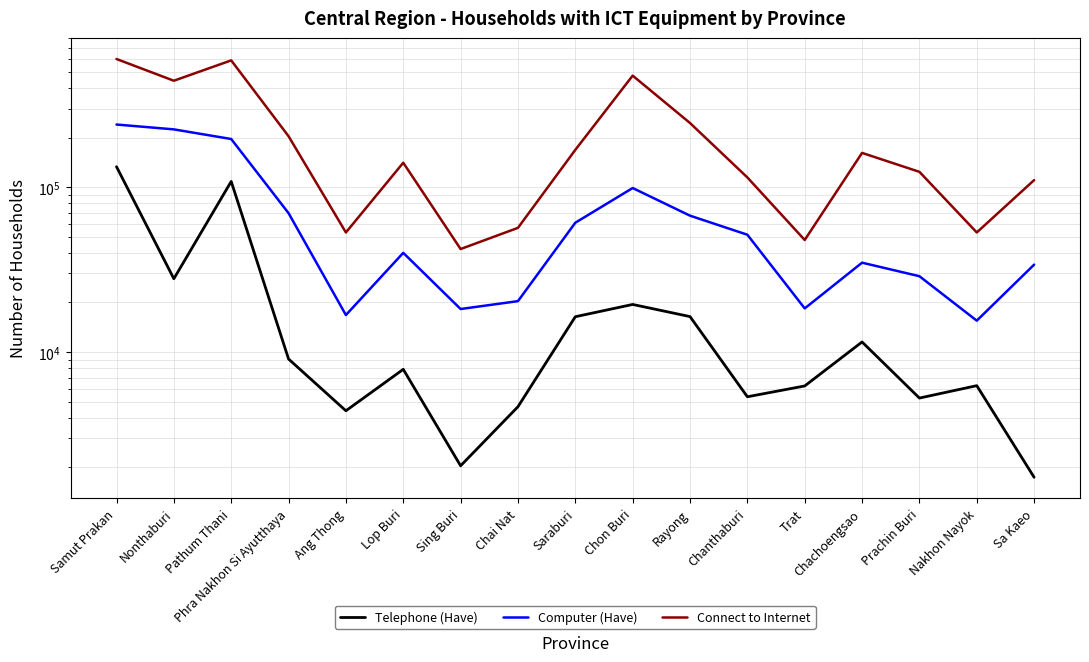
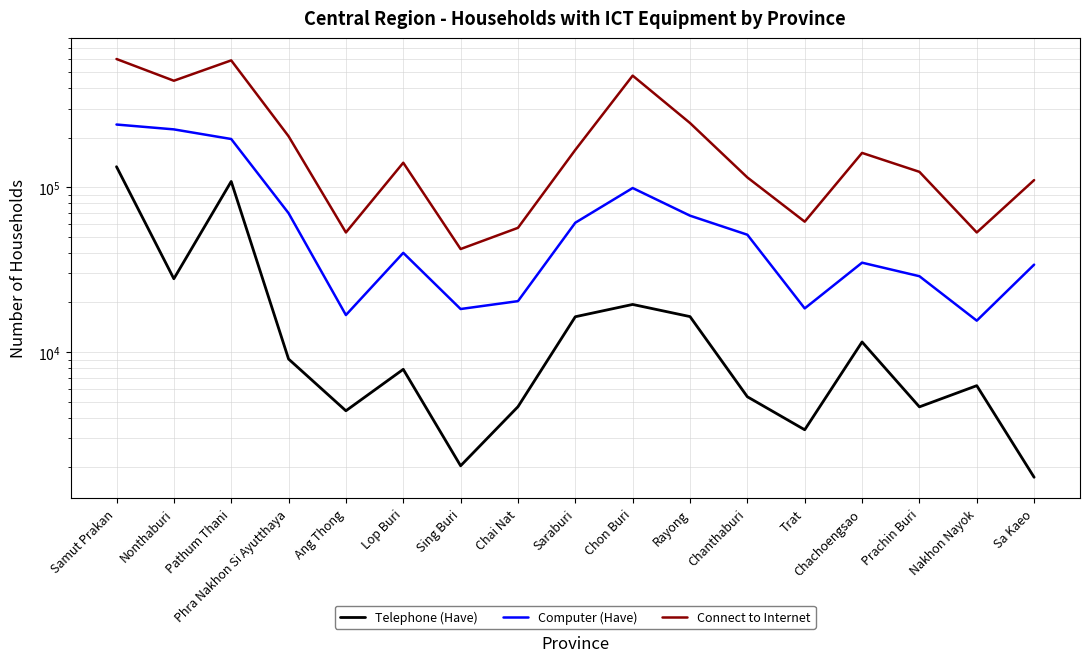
Telephone (Have), Trat: 6200 -> 3400
Connect to Internet, Trat: 48000 -> 62000
Telephone (Have), Prachin Buri: 5300 -> 4700
